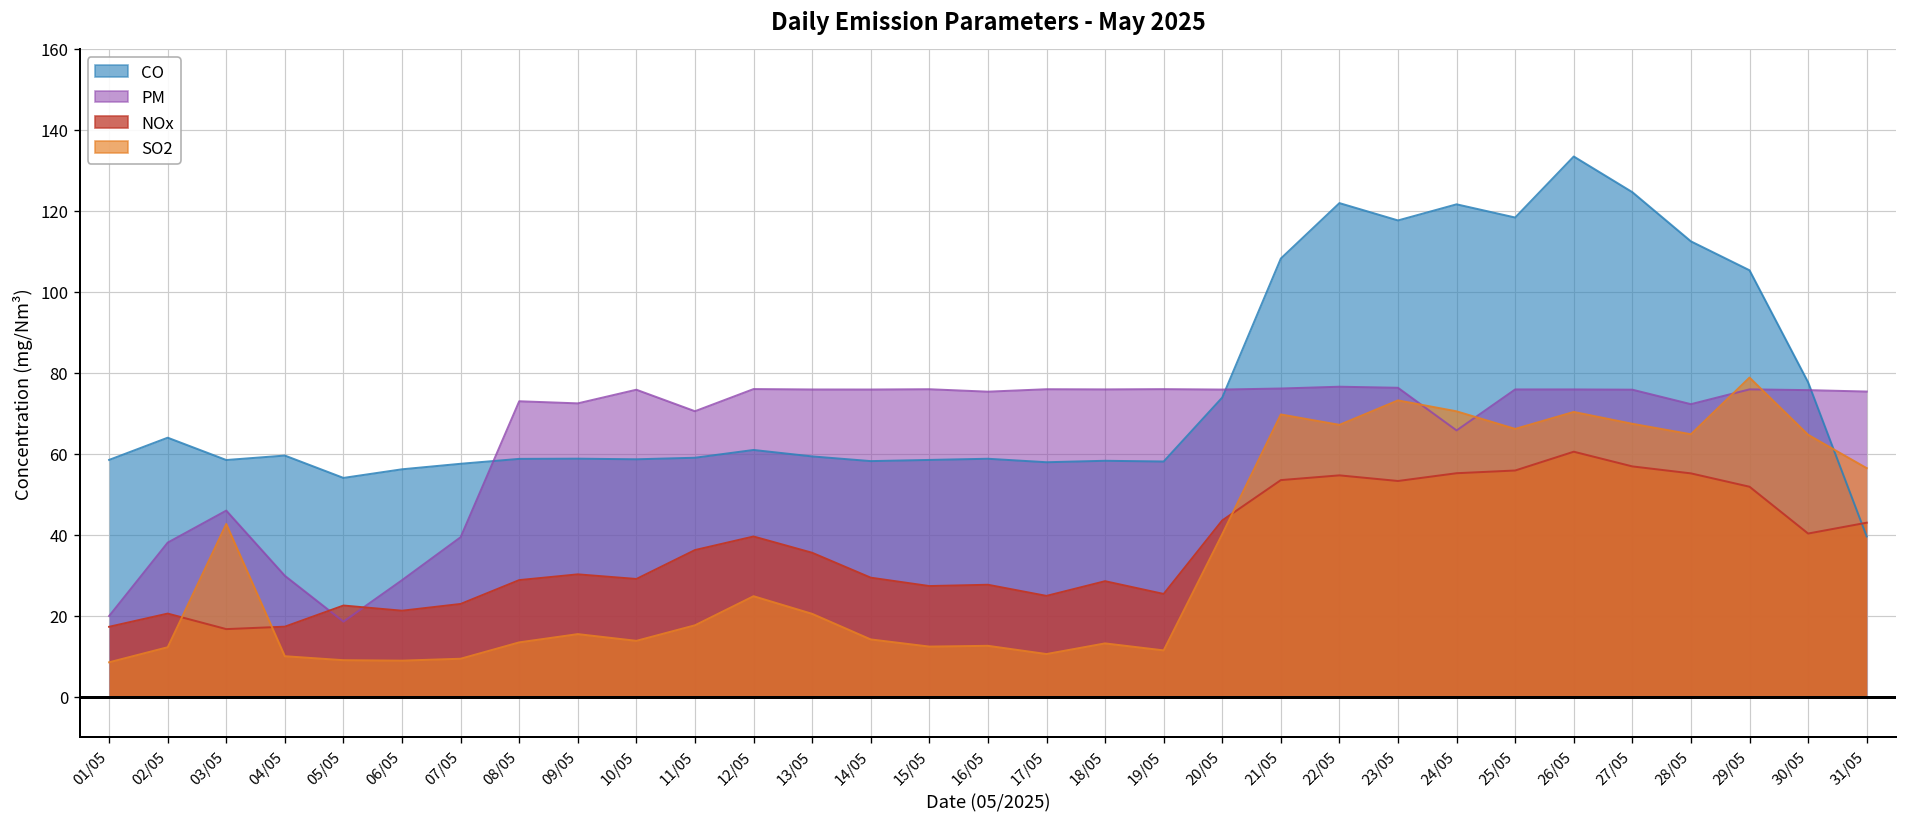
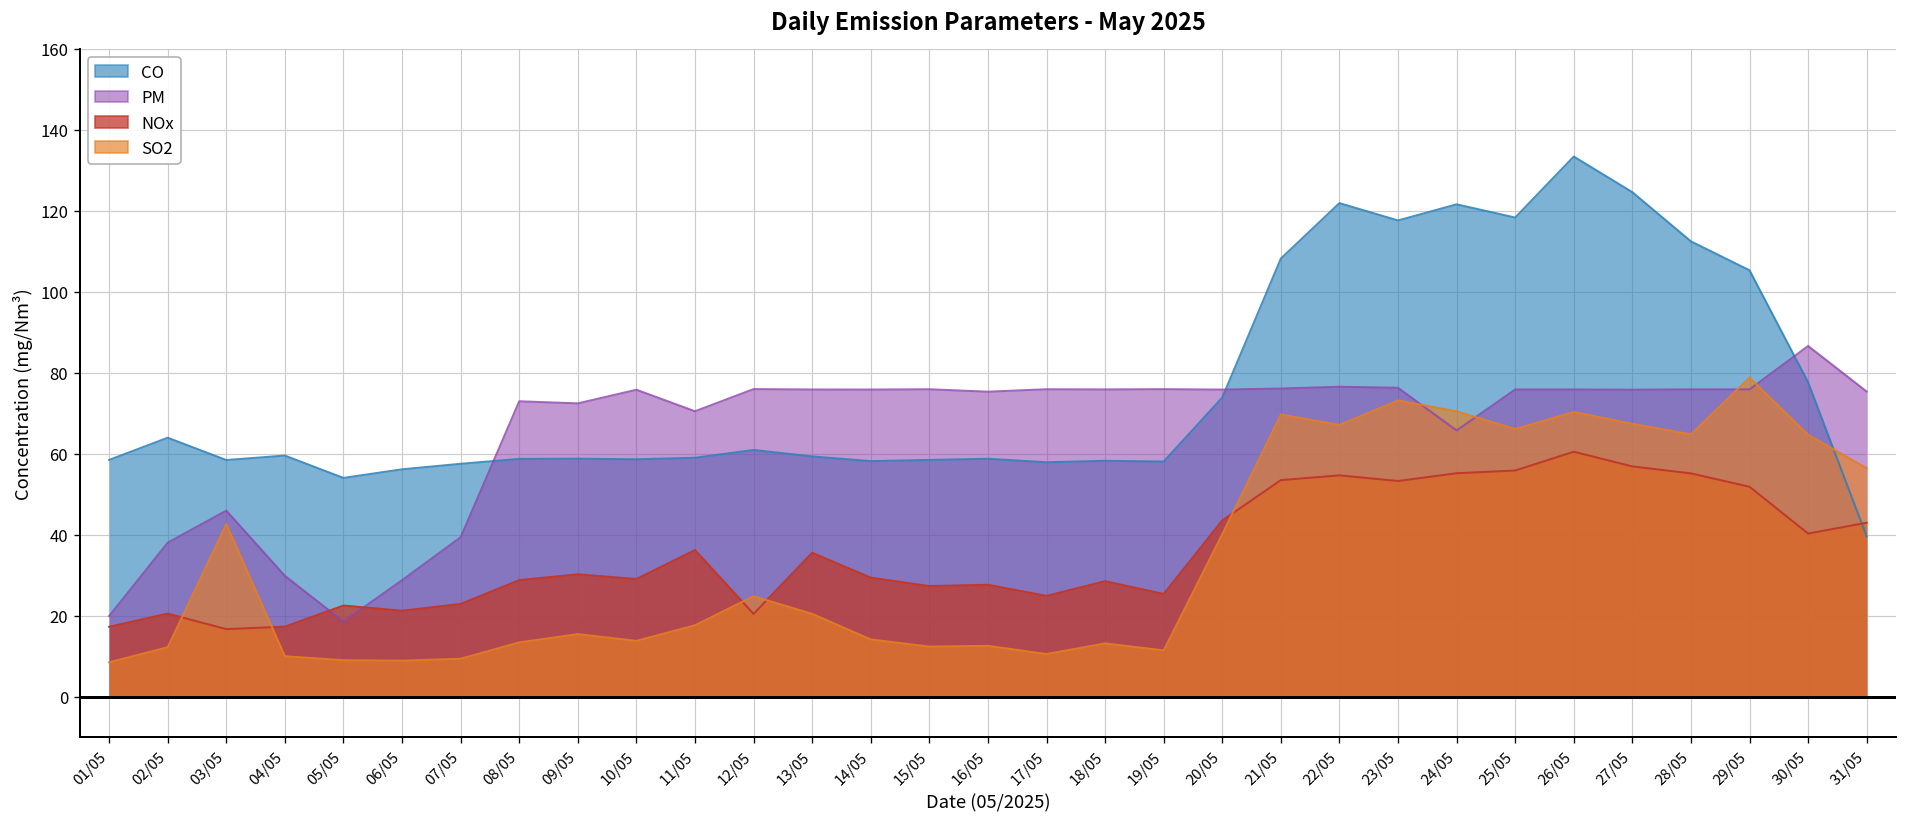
NOx, 12/05: 40 -> 21
PM, 28/05: 72 -> 76
PM, 30/05: 76 -> 87
